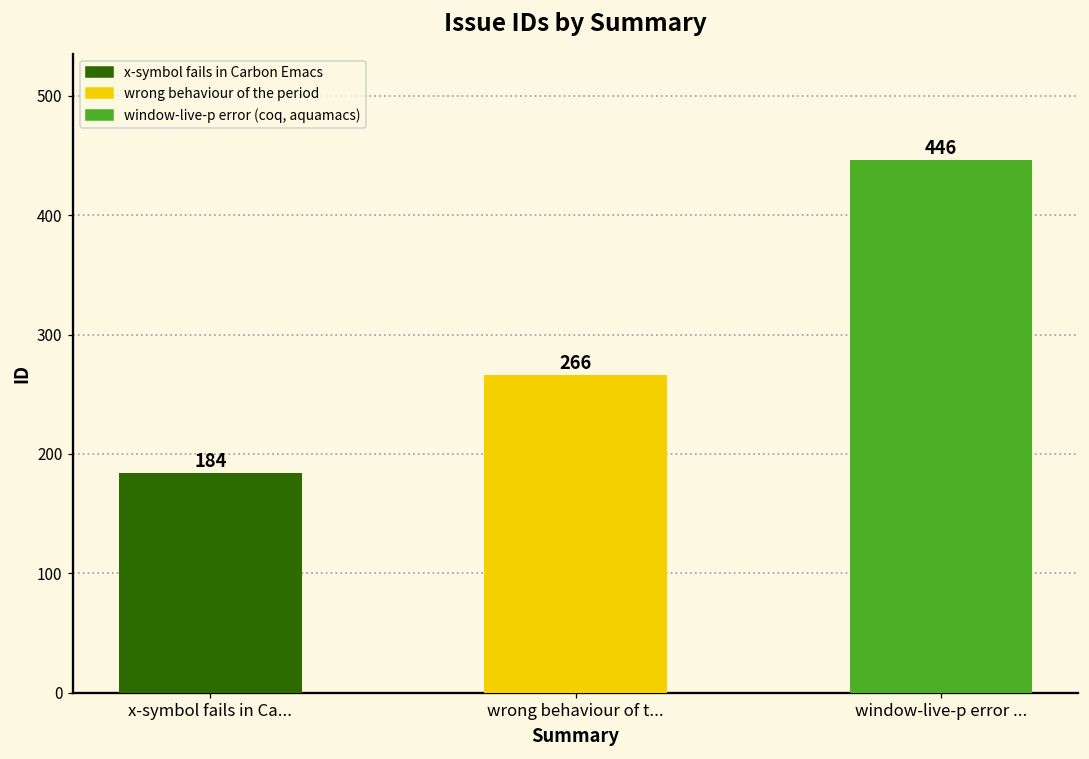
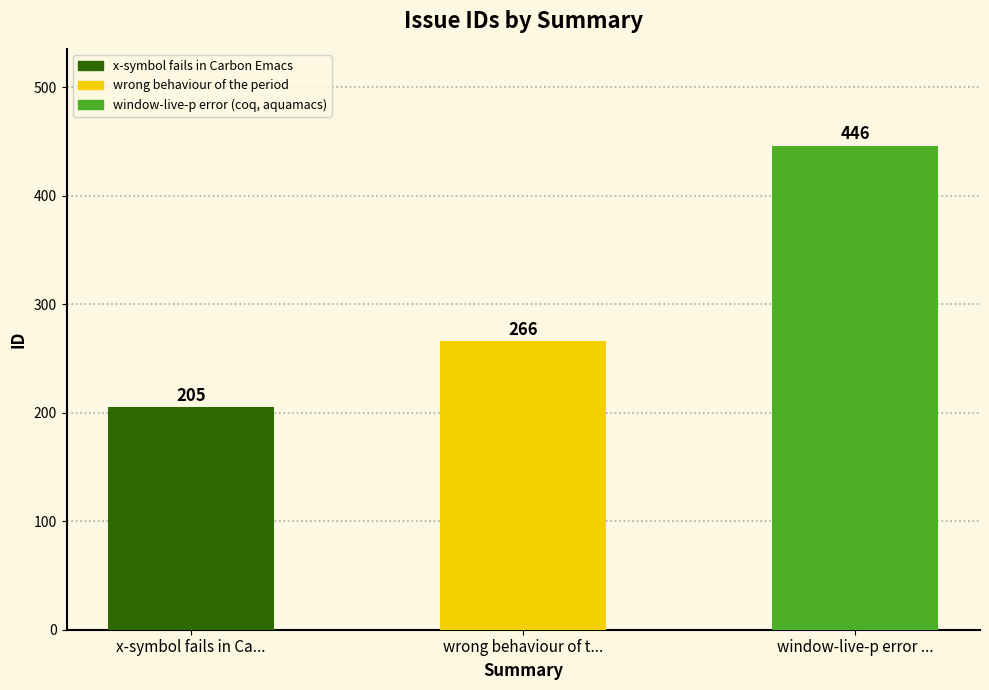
x-symbol fails in Ca...: 184 -> 205
